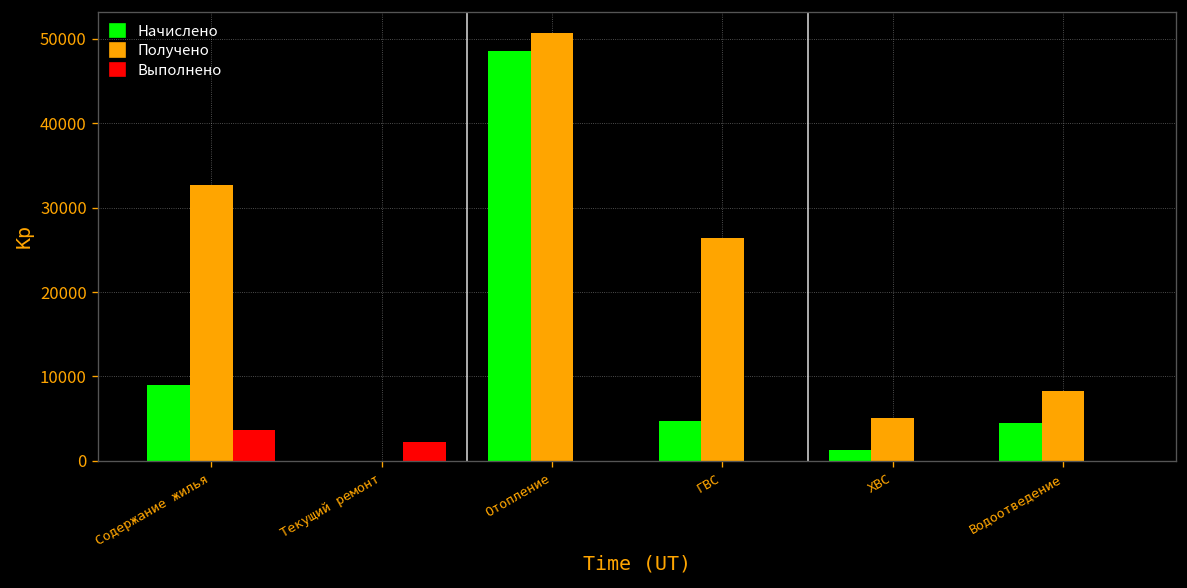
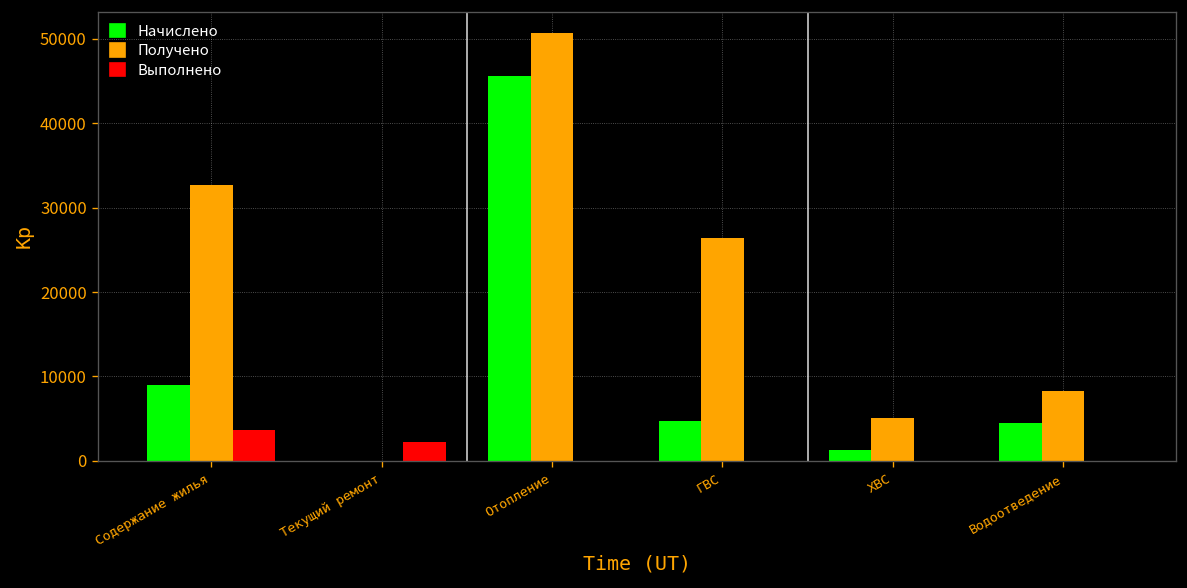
Начислено, Отопление: 49000 -> 46000
